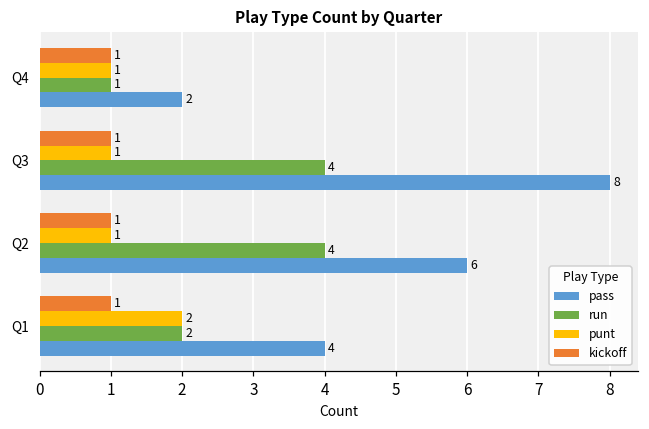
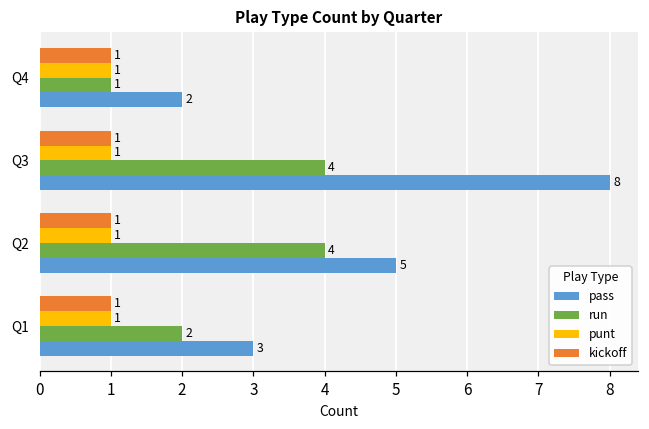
pass, Q2: 6 -> 5
punt, Q1: 2 -> 1
pass, Q1: 4 -> 3
